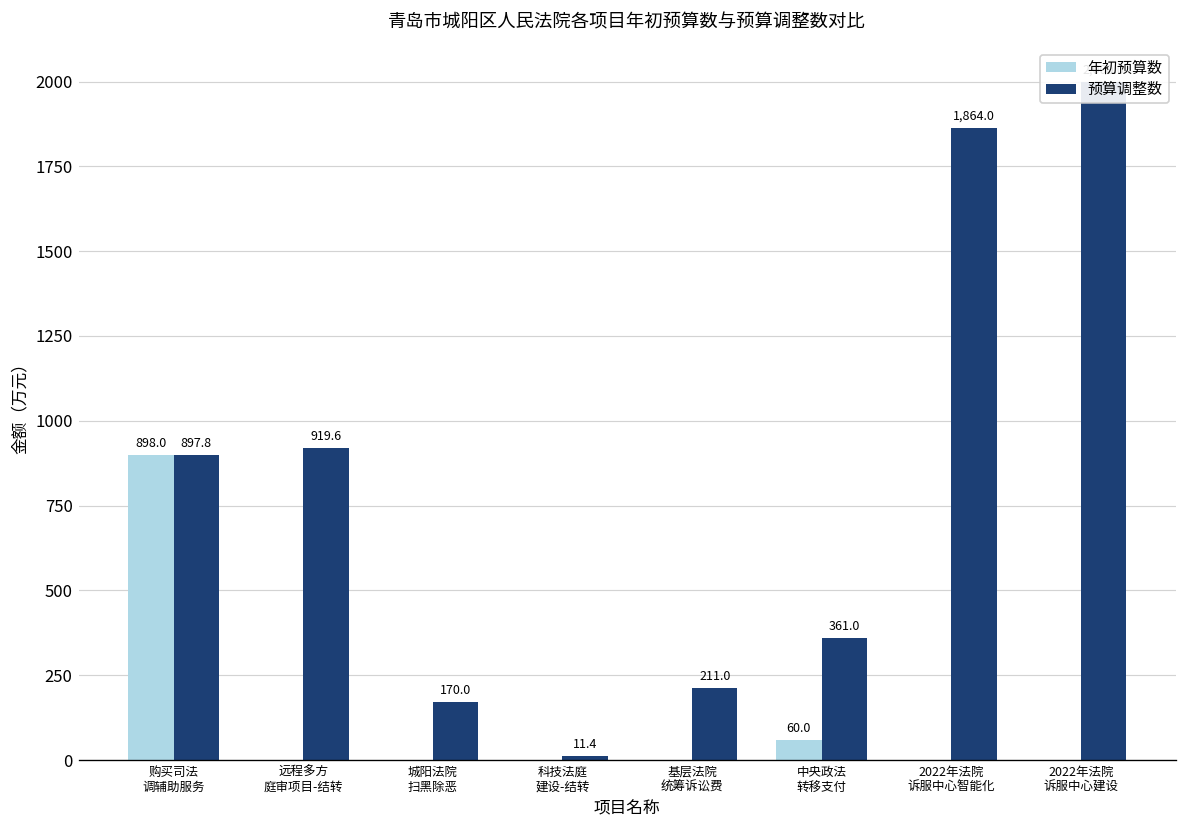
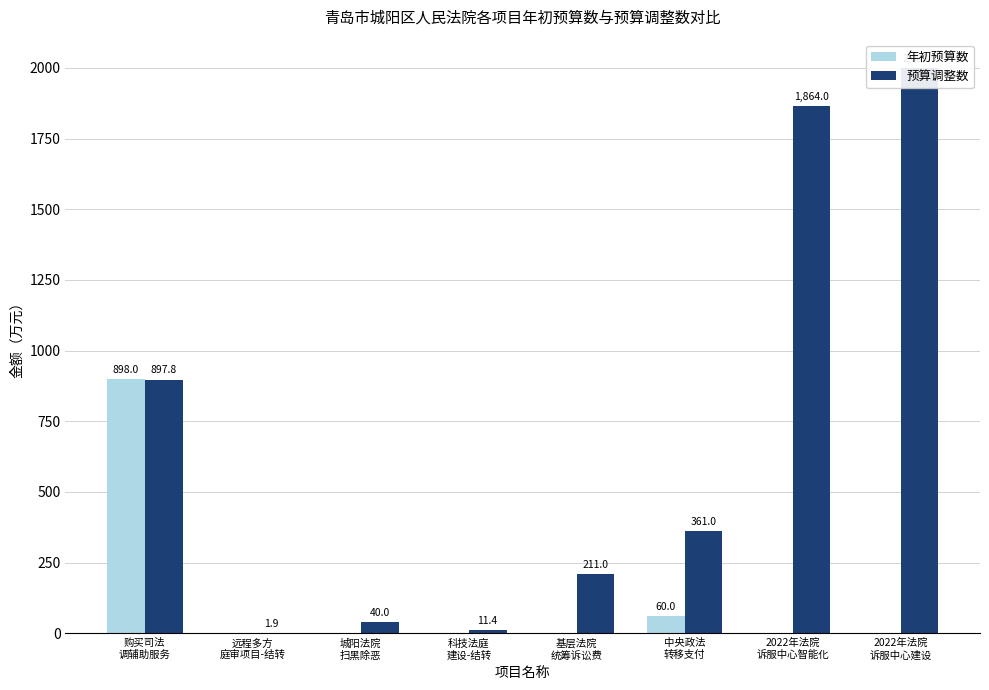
预算调整数, 远程多方 庭审项目-结转: 919.6 -> 1.9
预算调整数, 城阳法院 扫黑除恶: 170.0 -> 40.0
